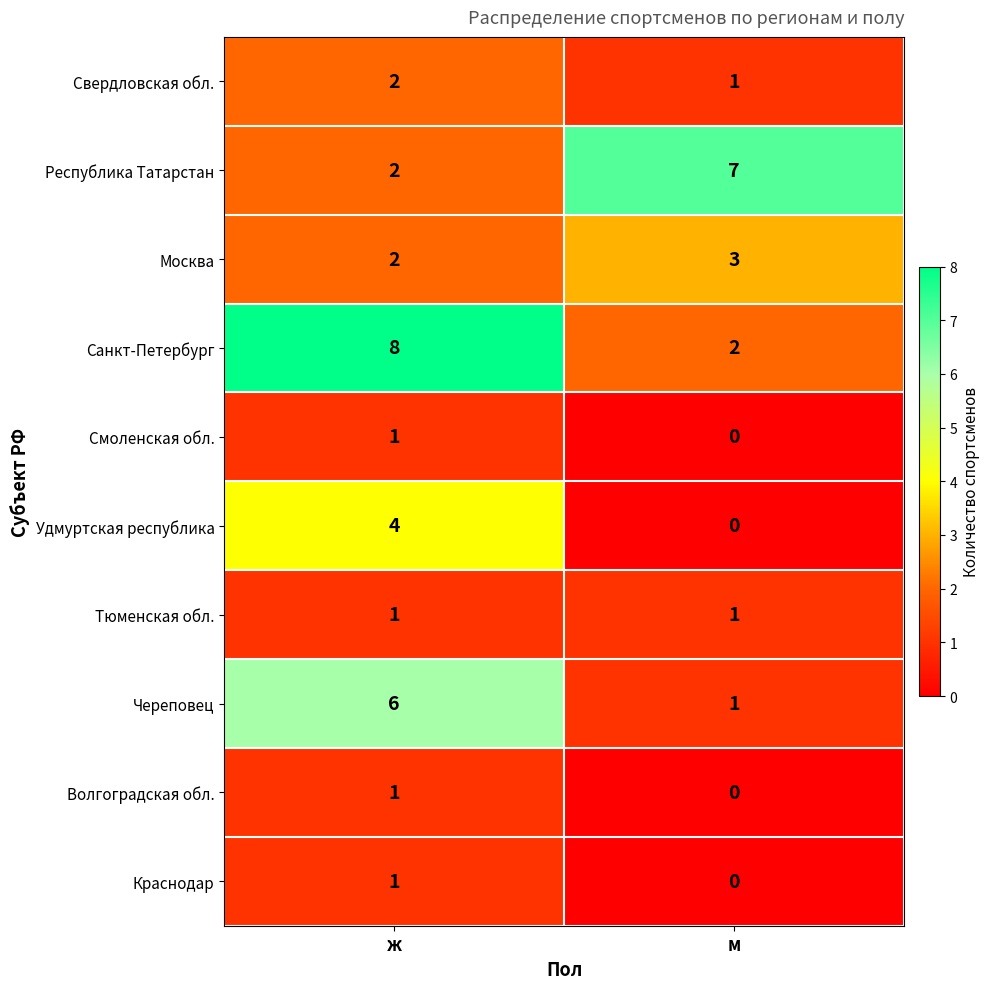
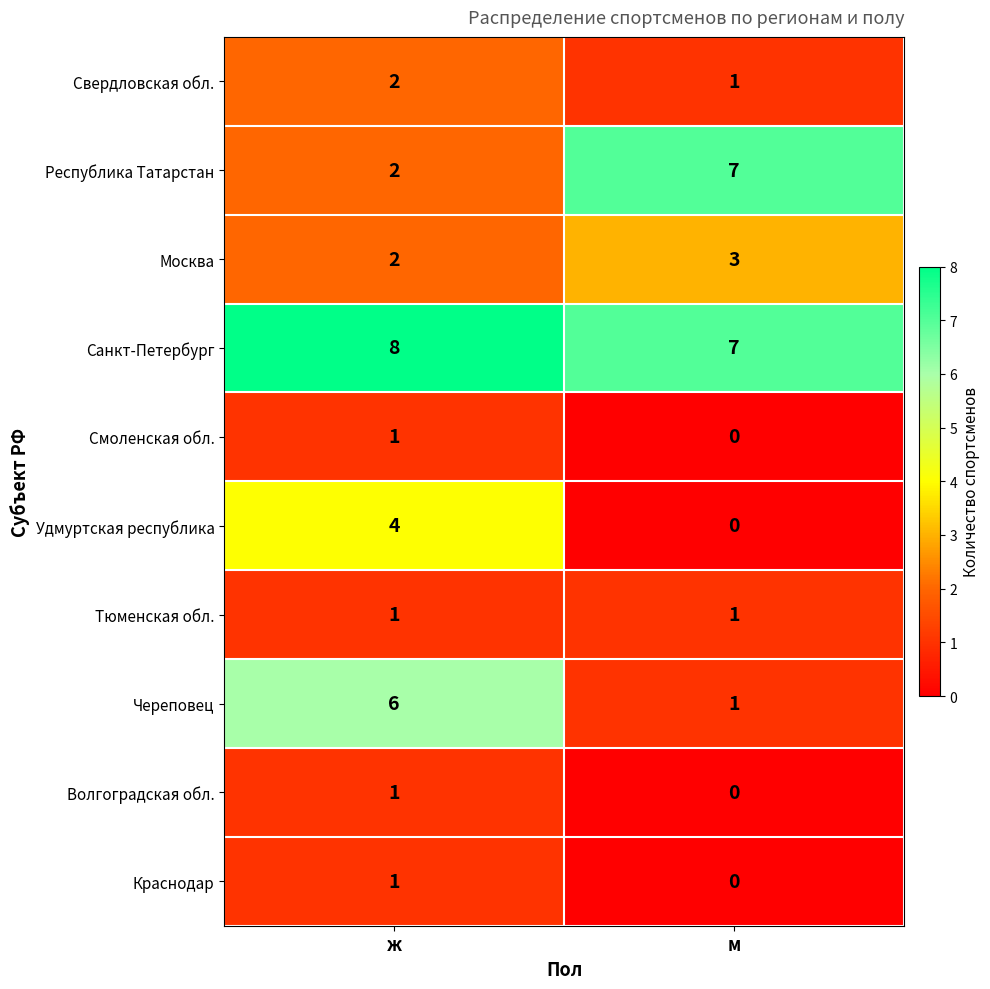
Санкт-Петербург, м: 2 -> 7
